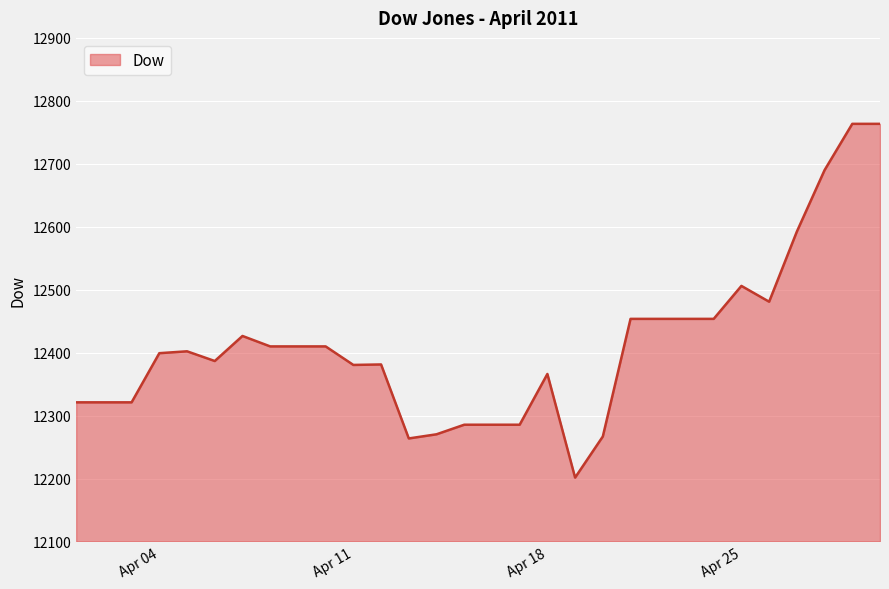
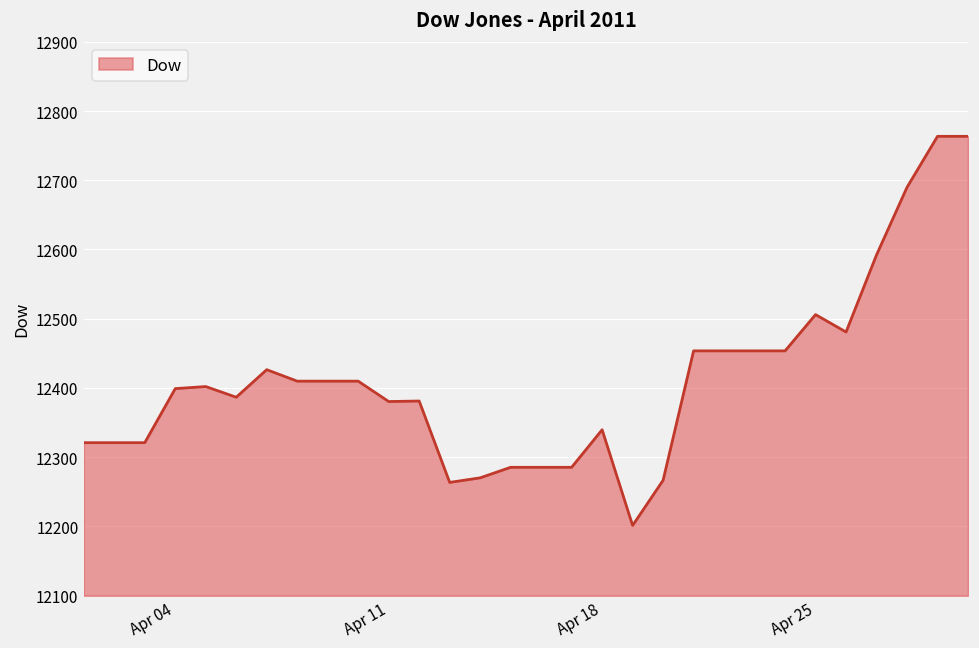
Apr 18: 12370 -> 12340
